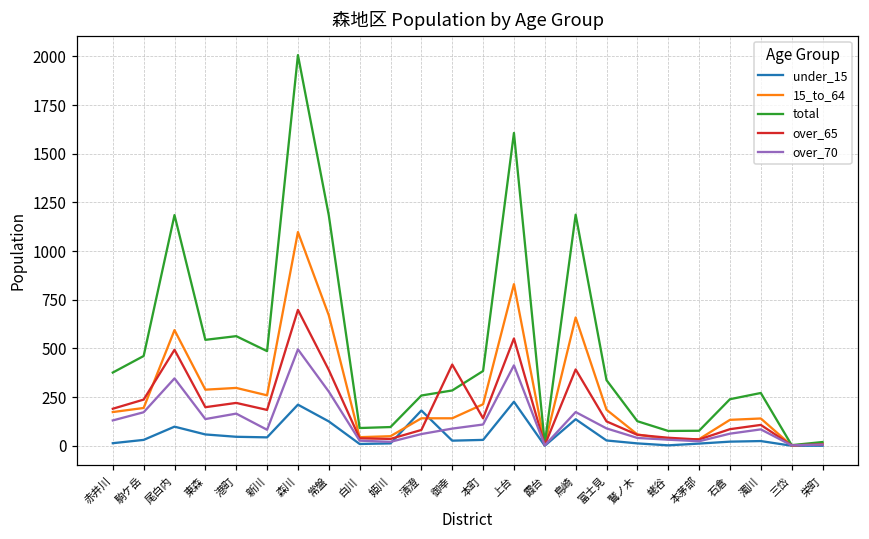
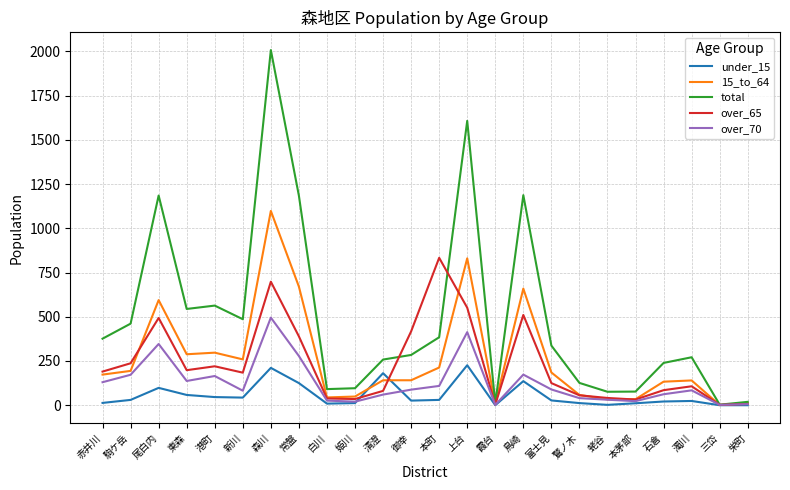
over_65, 本町: 140 -> 830
over_65, 鳥崎: 390 -> 510
